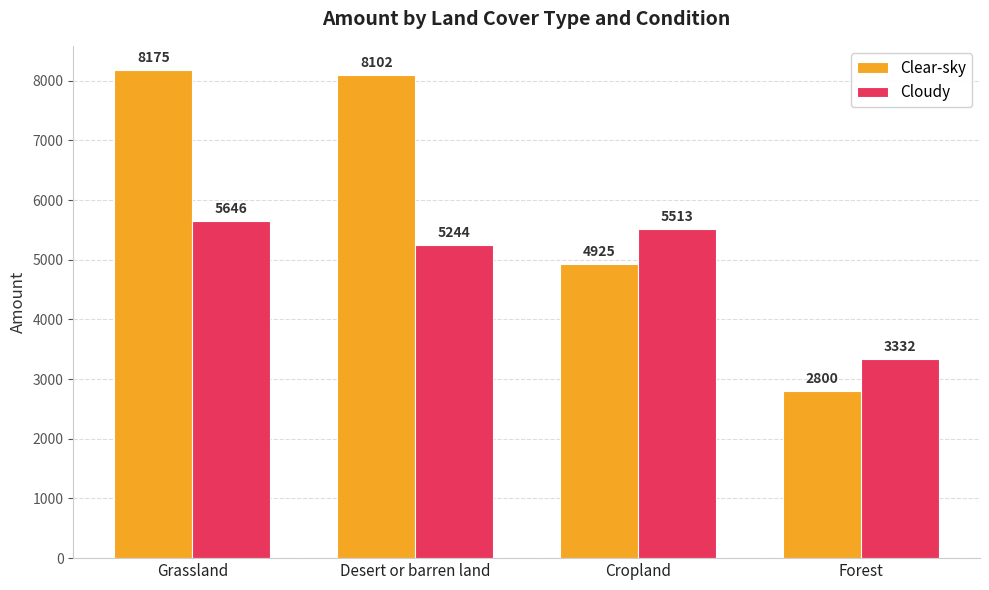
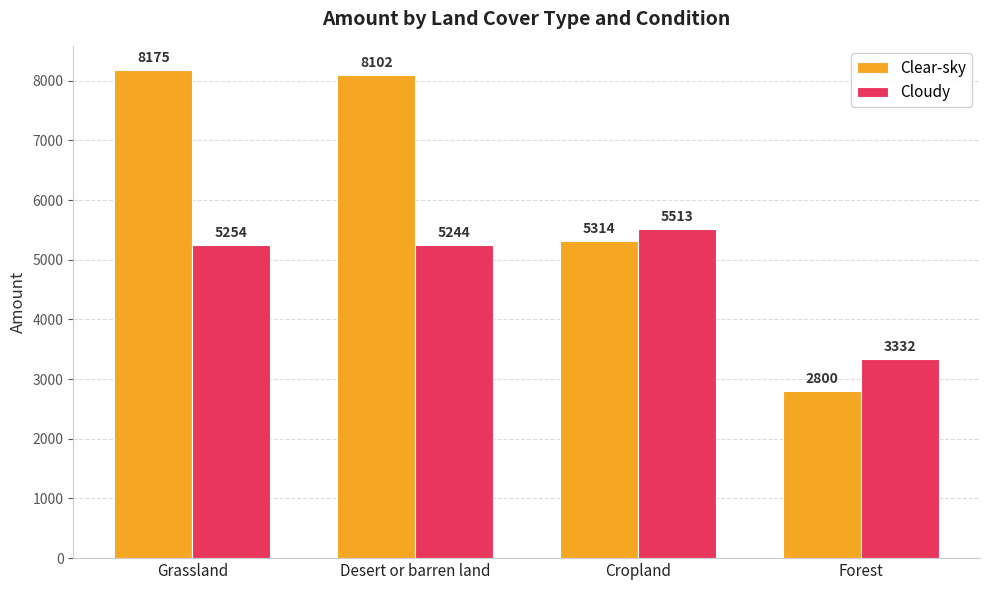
Cloudy, Grassland: 5646 -> 5254
Clear-sky, Cropland: 4925 -> 5314
